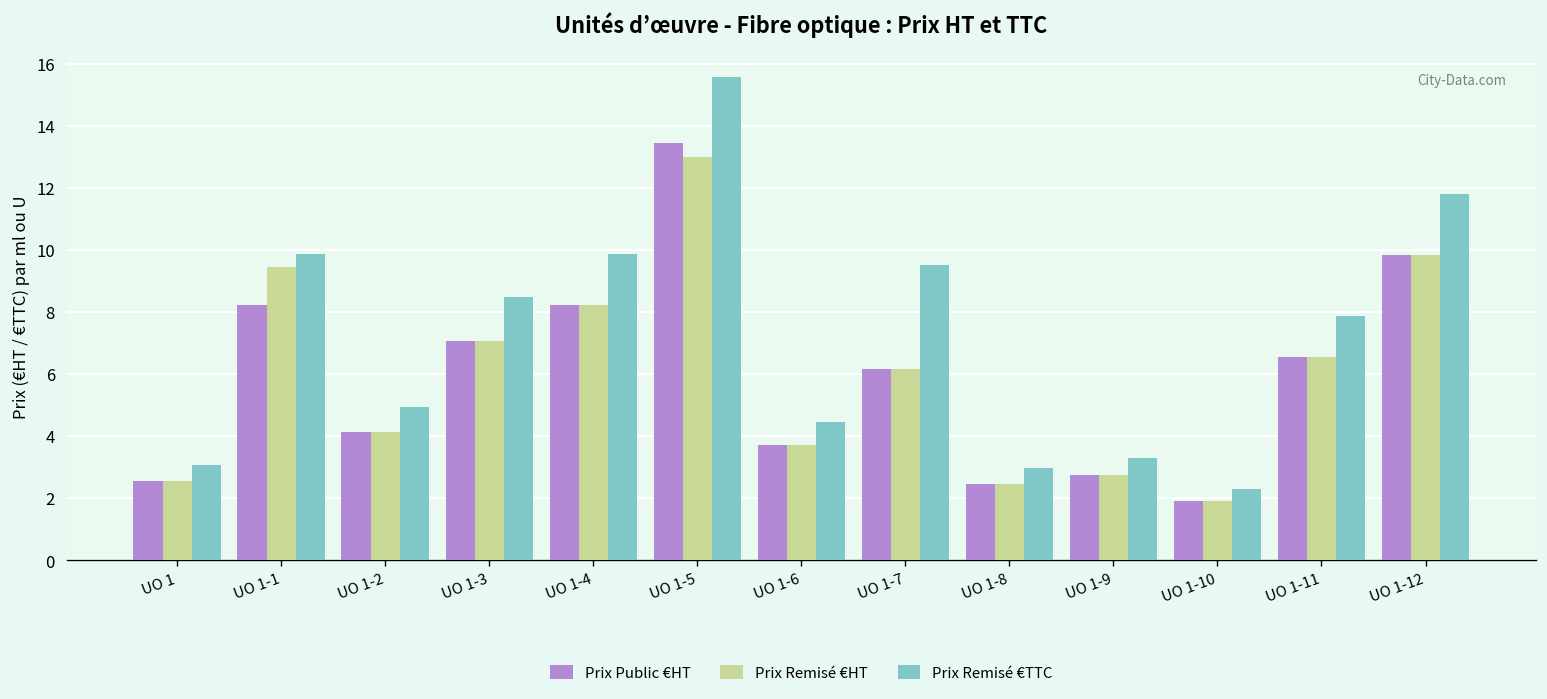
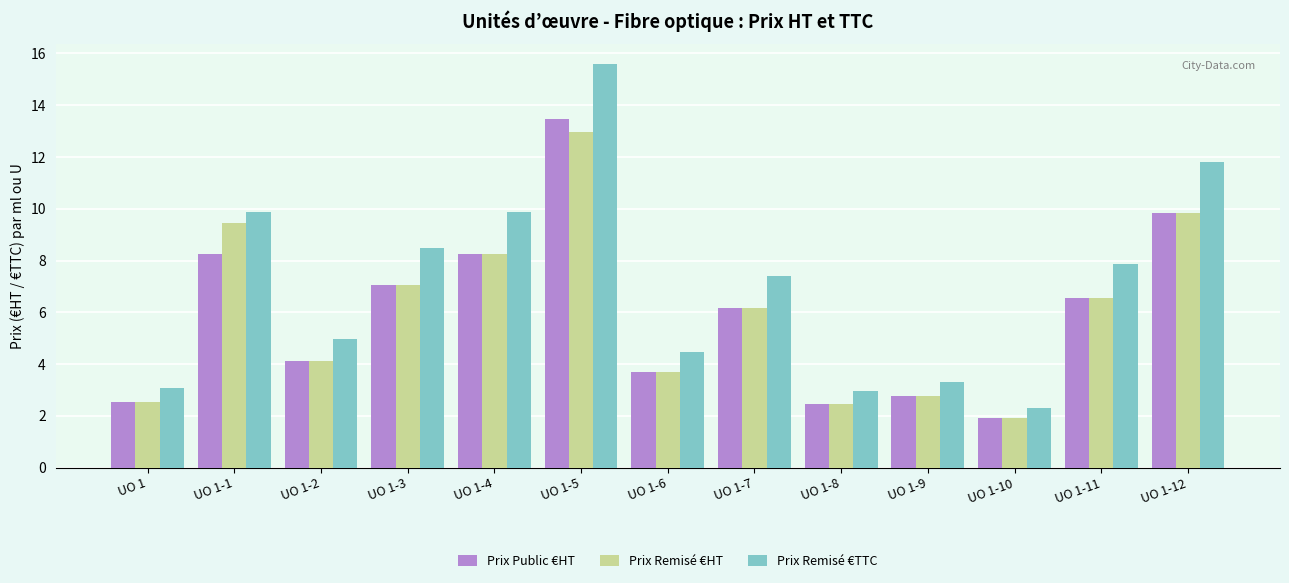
Prix Remisé €TTC, UO 1-7: 9.5 -> 7.4
